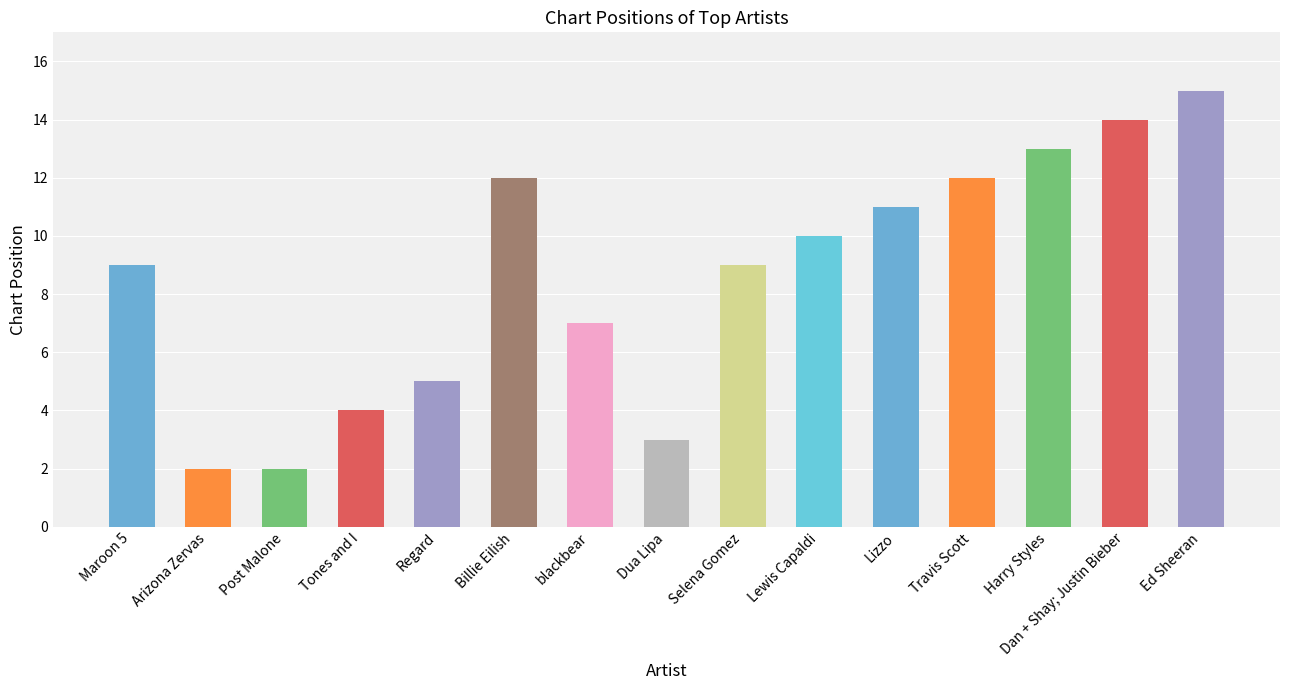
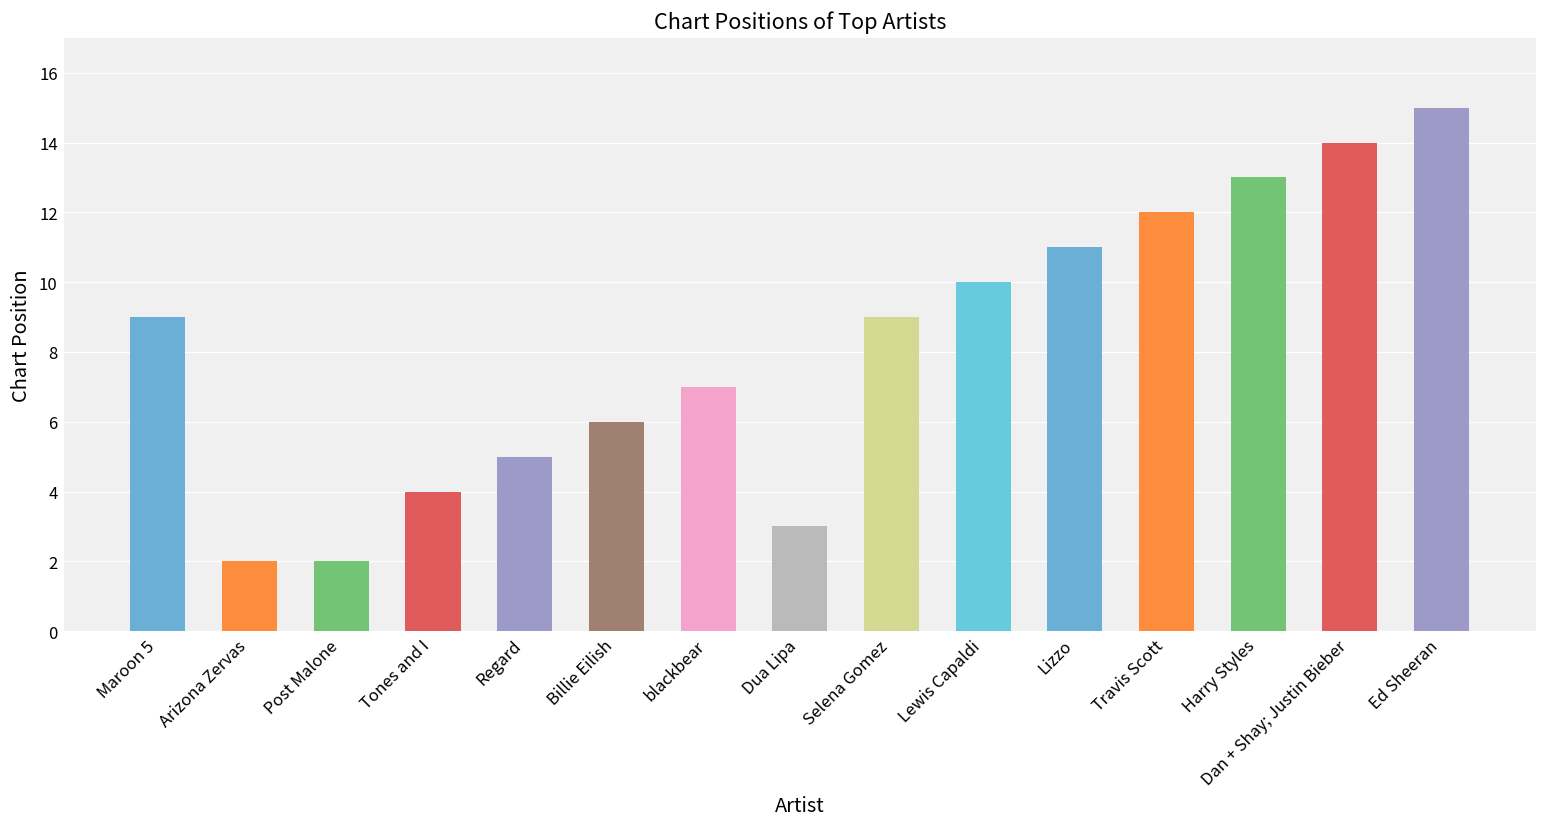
Billie Eilish: 12 -> 6
